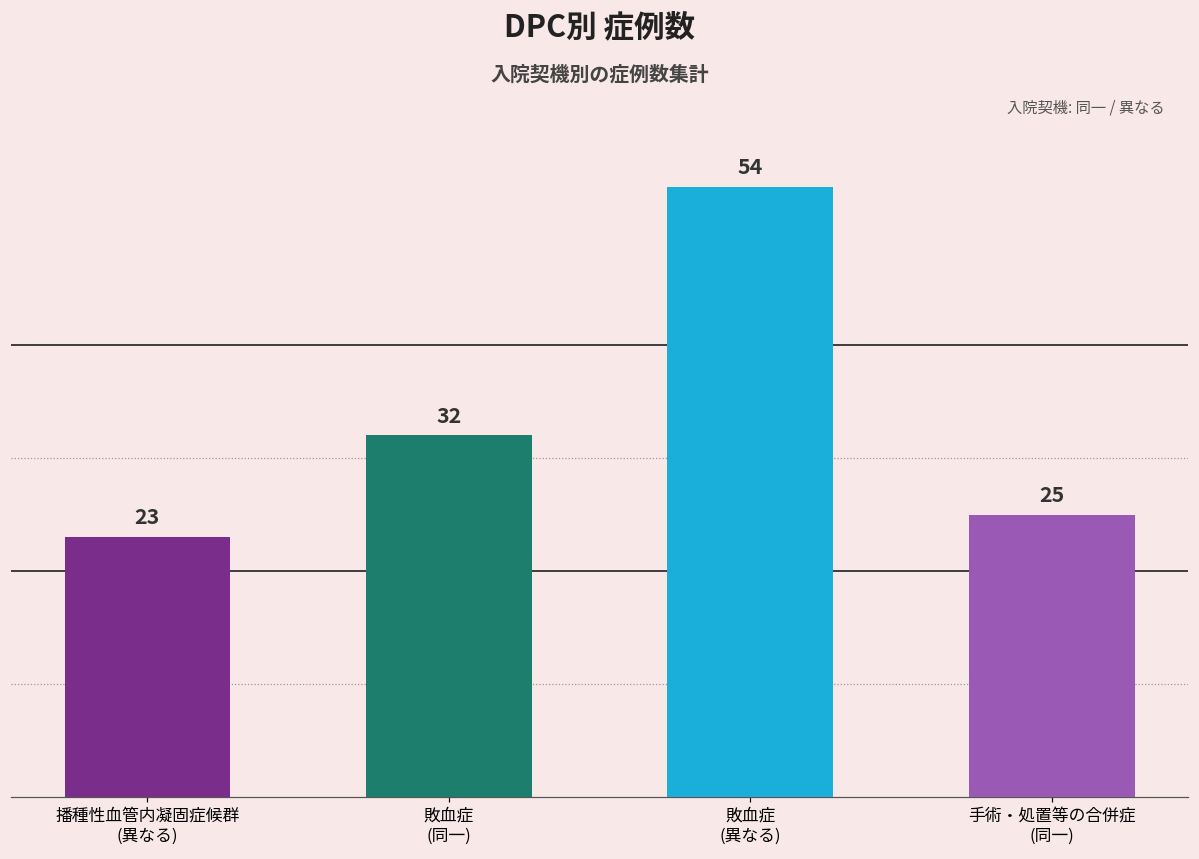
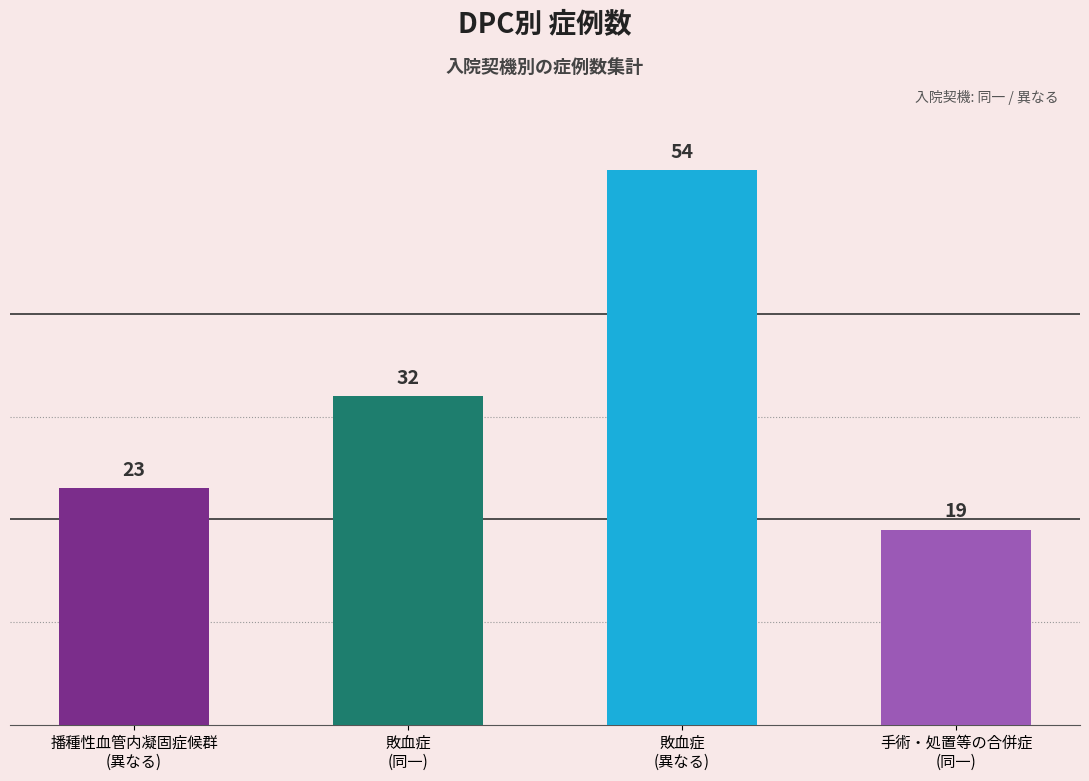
手術・処置等の合併症 (同一): 25 -> 19
